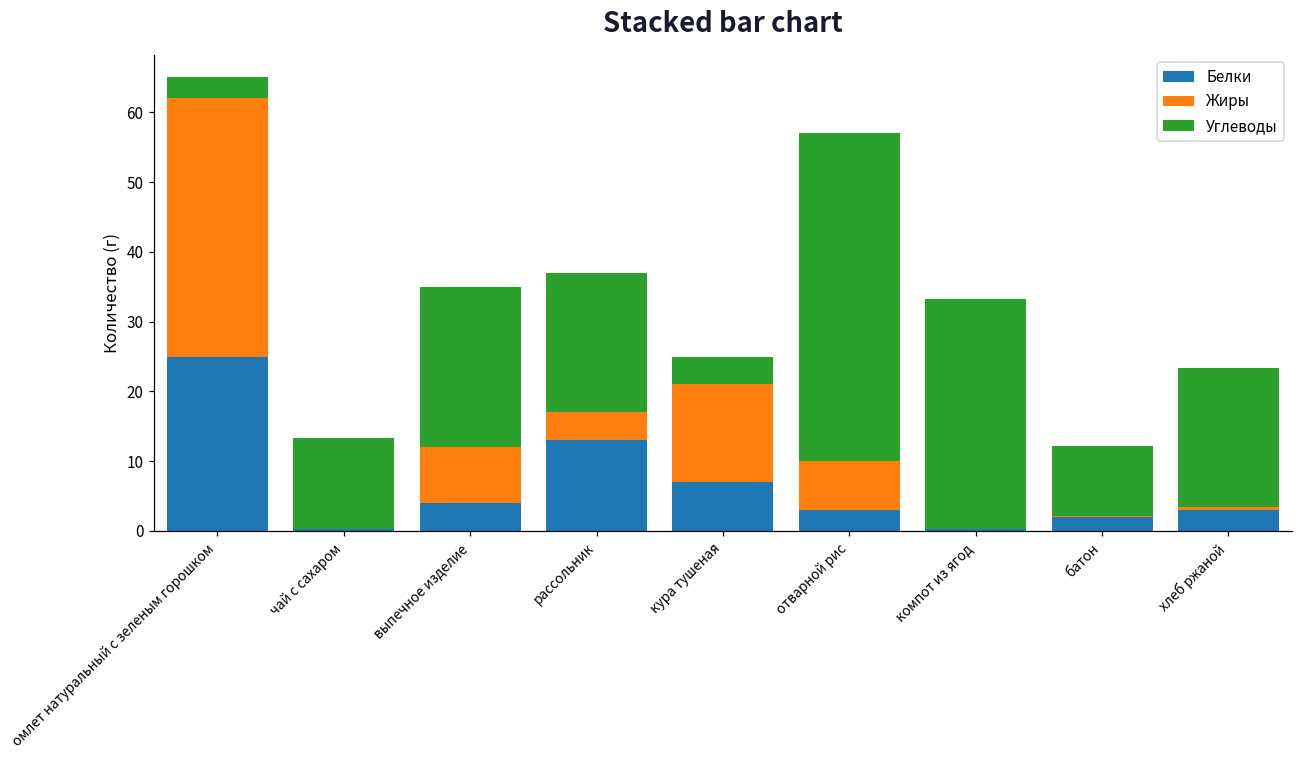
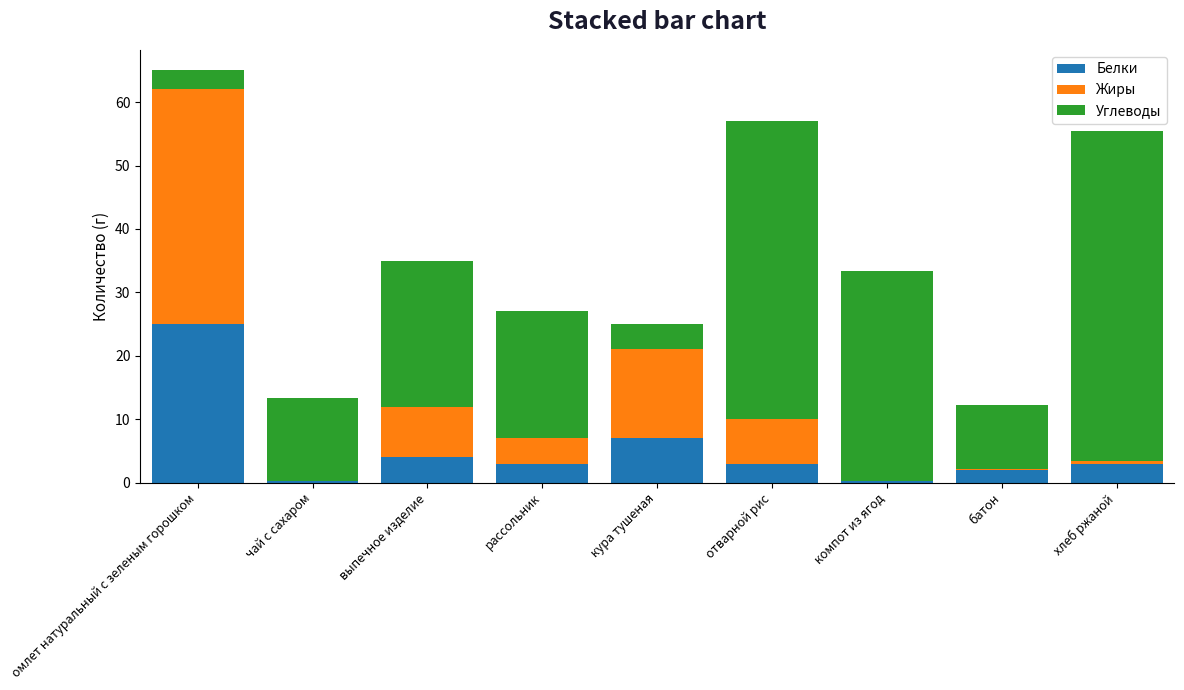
Белки, рассольник: 13 -> 3
Углеводы, хлеб ржаной: 20 -> 52
